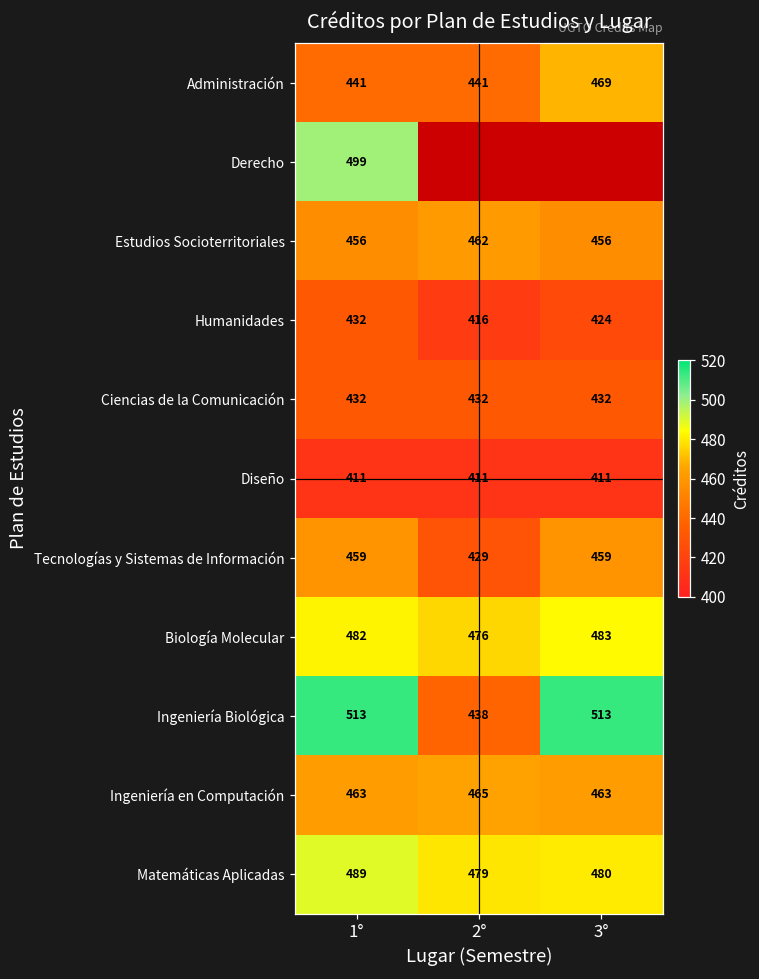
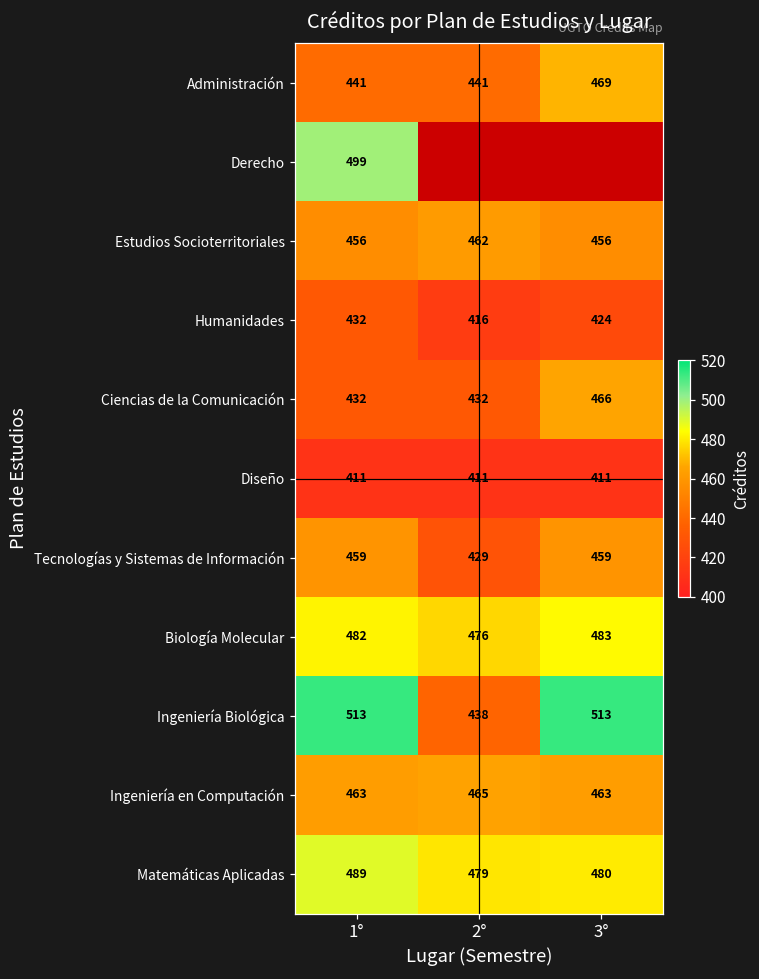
Ciencias de la Comunicación, 3°: 432 -> 466
